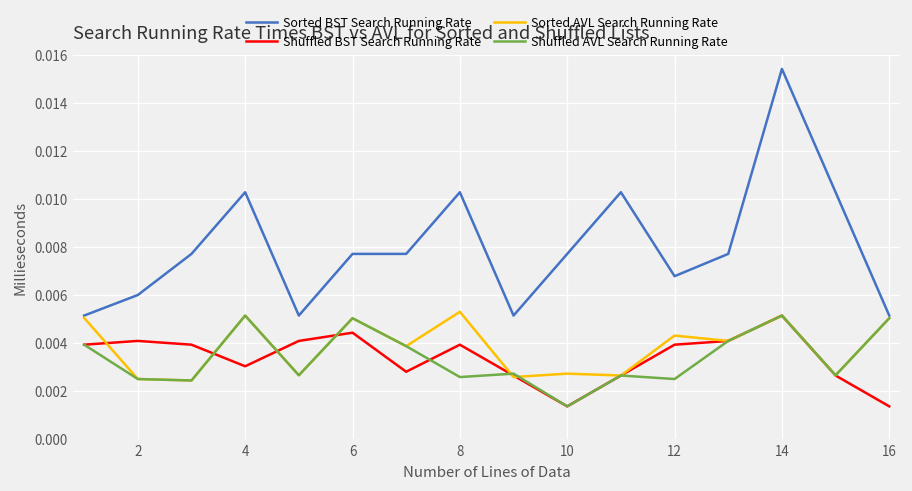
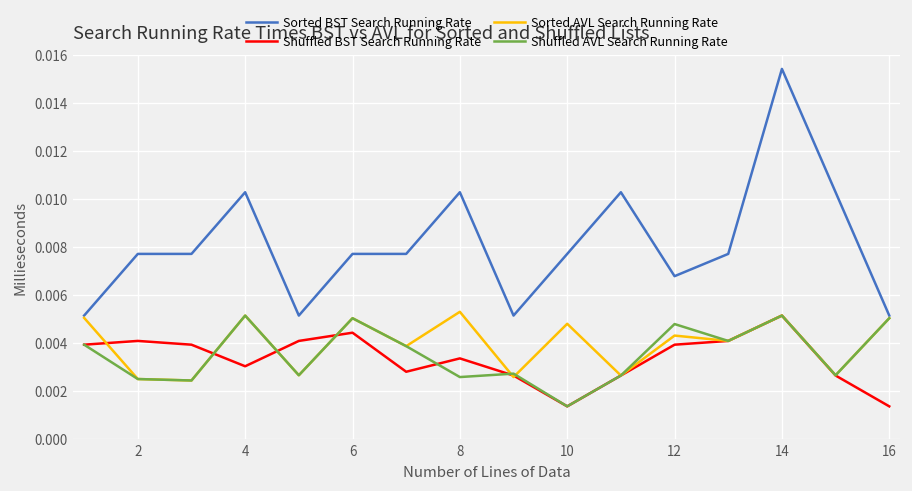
Sorted BST Search Running Rate, 2: 0.0060 -> 0.0077
Shuffled BST Search Running Rate, 8: 0.0039 -> 0.0034
Sorted AVL Search Running Rate, 10: 0.0027 -> 0.0048
Shuffled AVL Search Running Rate, 12: 0.0025 -> 0.0048
